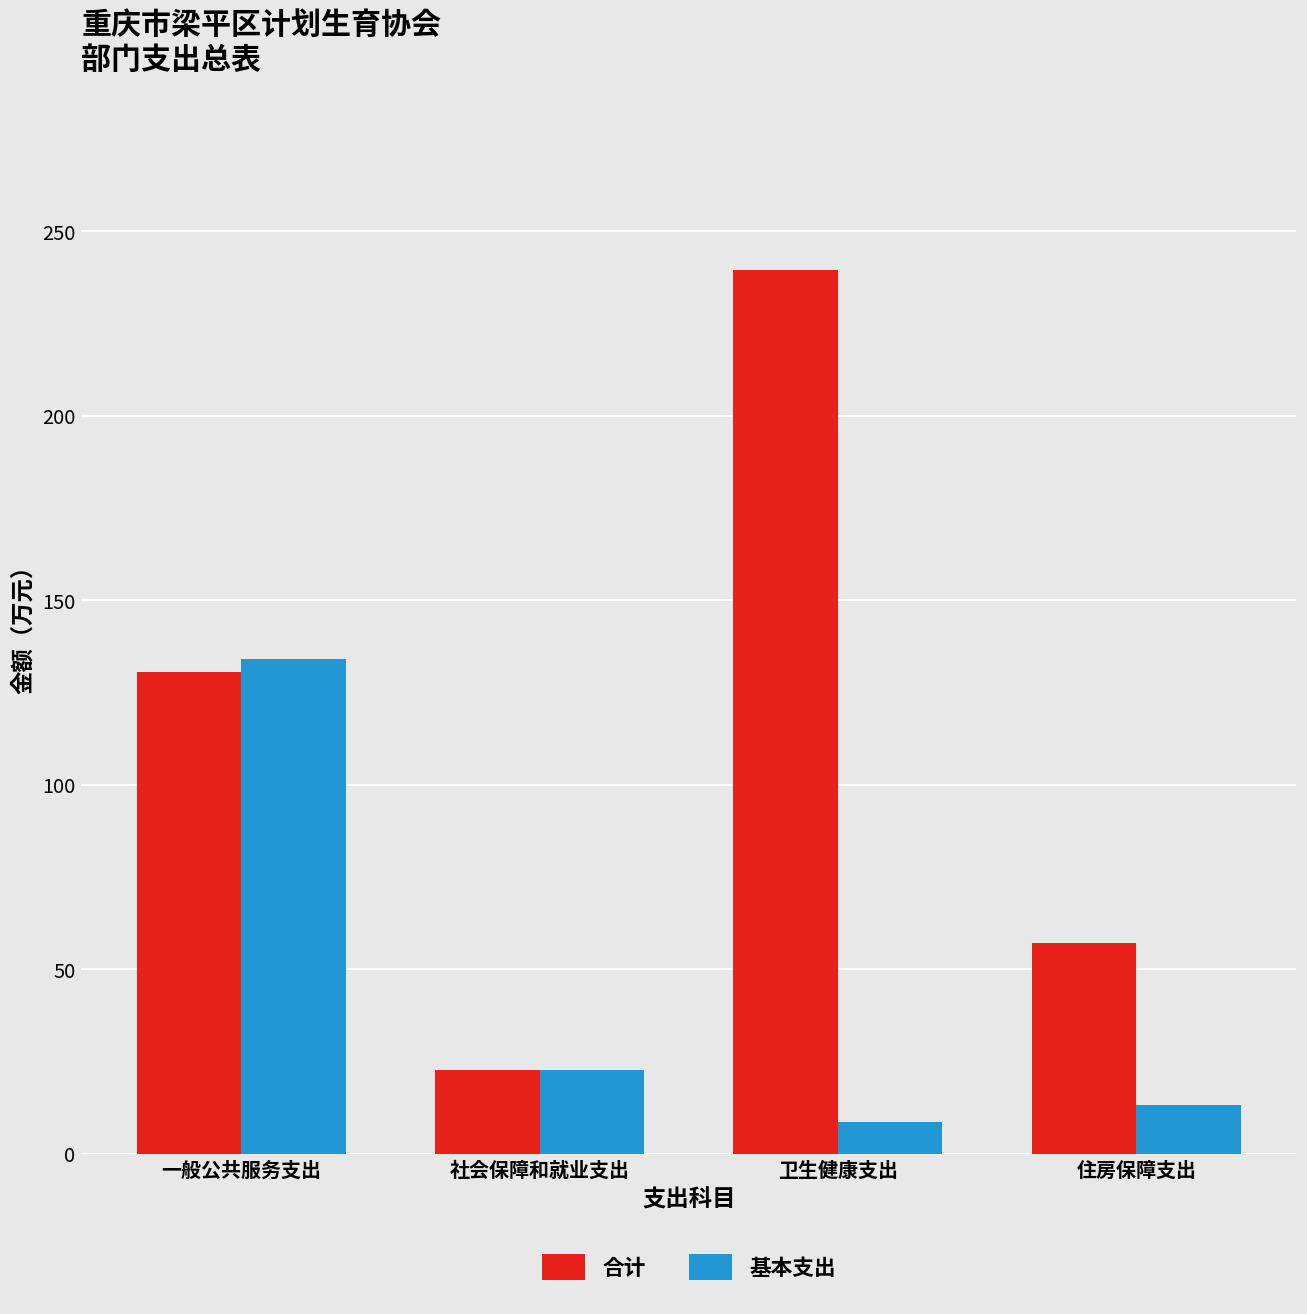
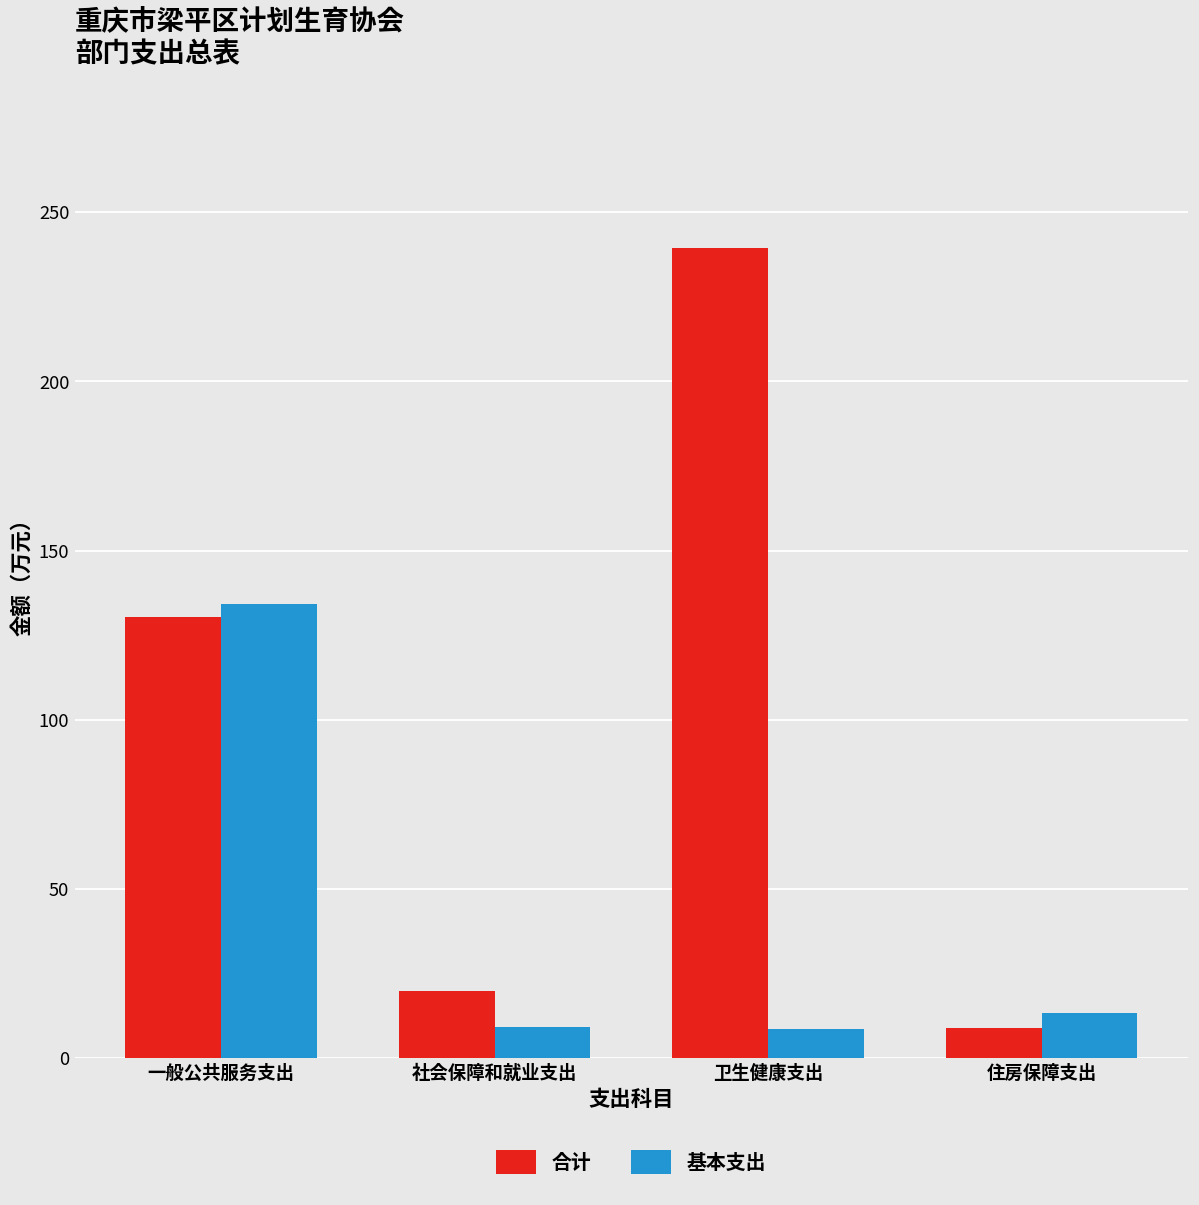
合计, 社会保障和就业支出: 23 -> 20
基本支出, 社会保障和就业支出: 23 -> 9
合计, 住房保障支出: 57 -> 9
